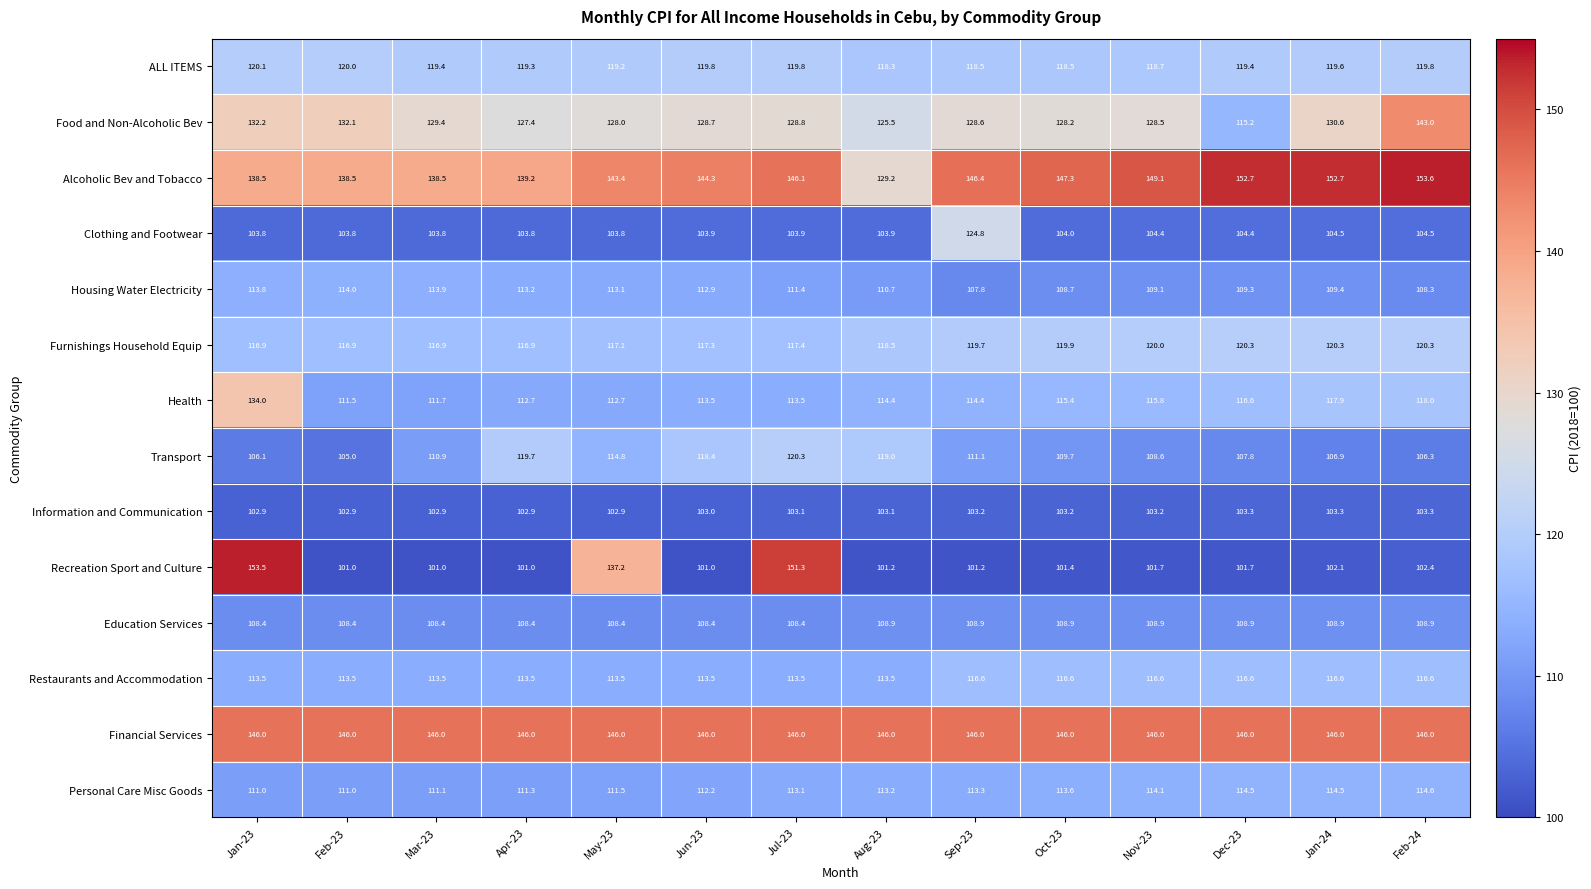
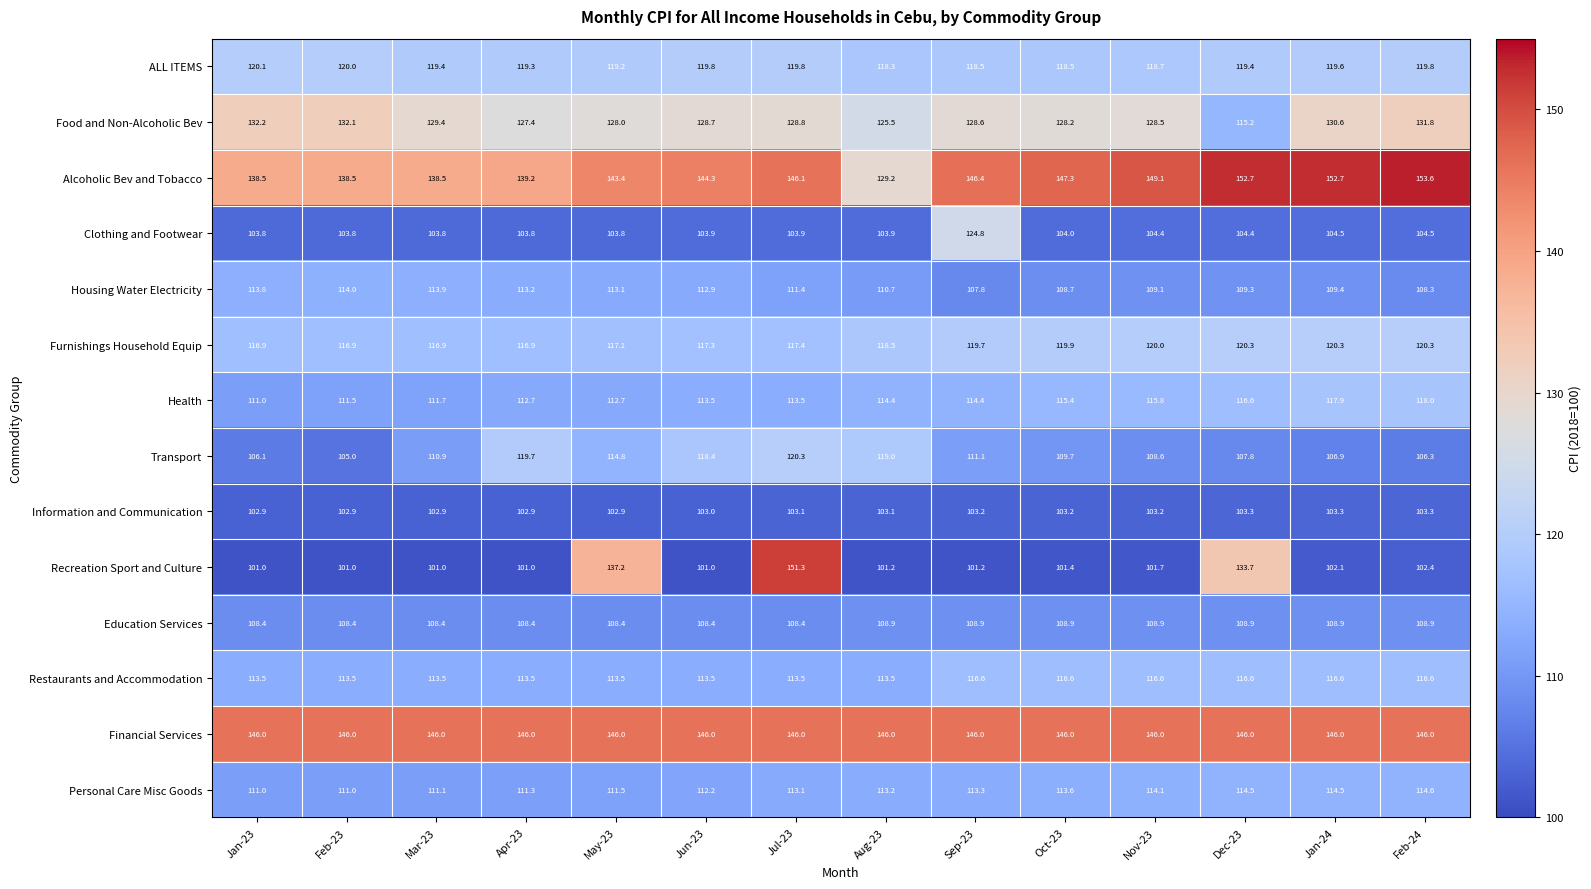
Food and Non-Alcoholic Bev, Feb-24: 143.0 -> 131.8
Health, Jan-23: 134.0 -> 111.0
Recreation Sport and Culture, Jan-23: 153.5 -> 101.0
Recreation Sport and Culture, Dec-23: 101.7 -> 133.7
